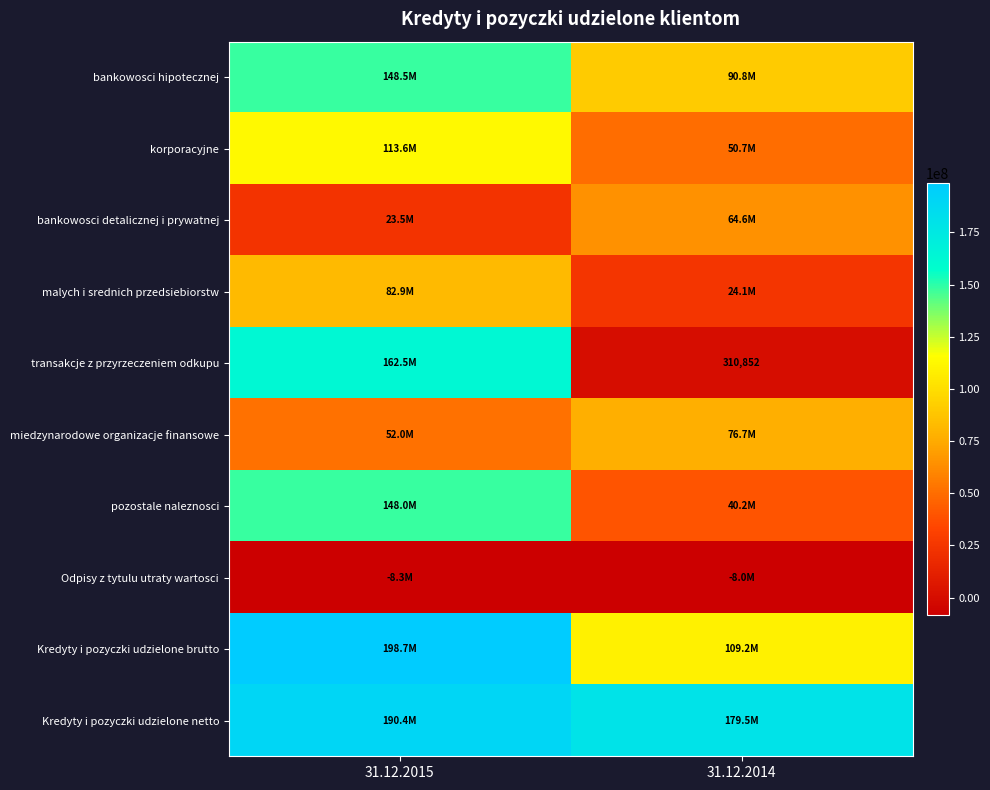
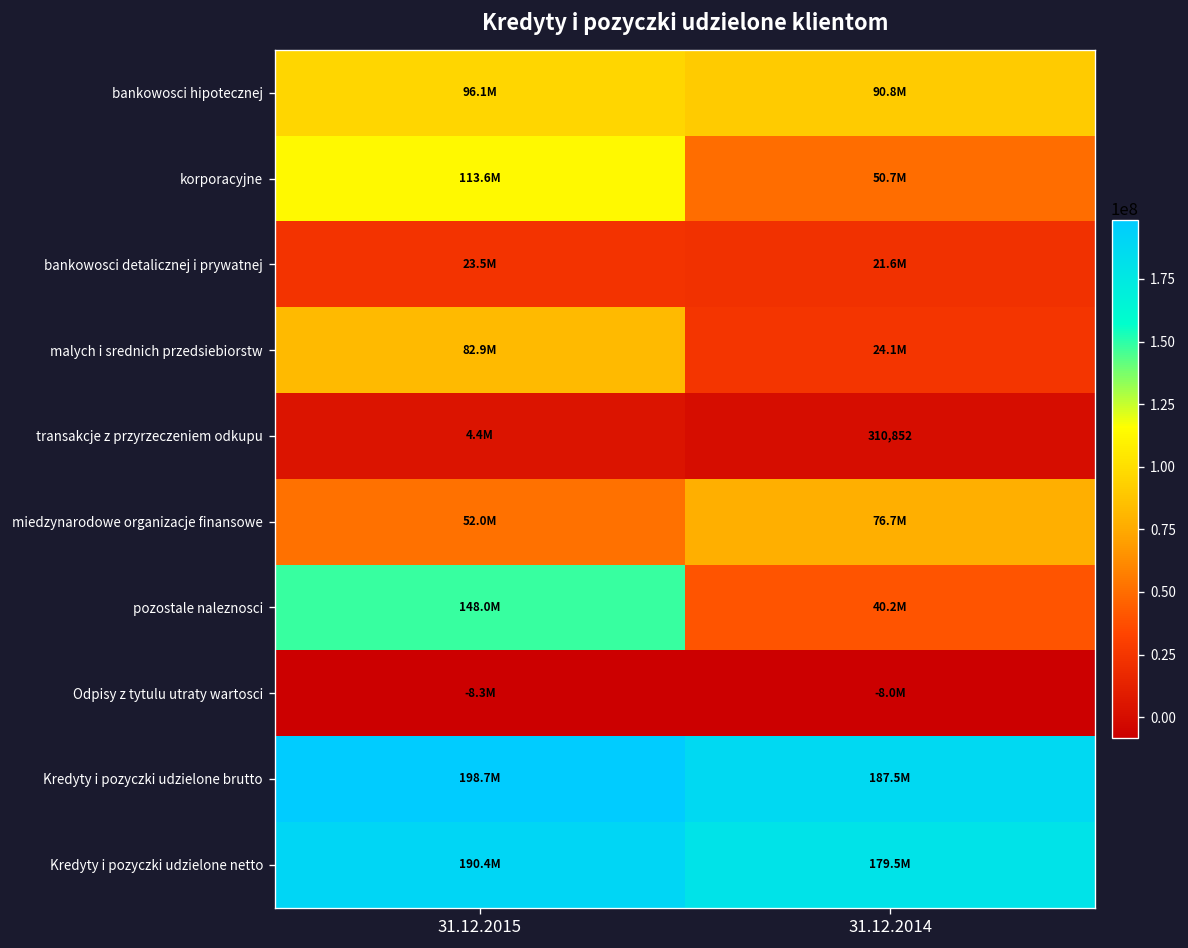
bankowosci hipotecznej, 31.12.2015: 148.5M -> 96.1M
bankowosci detalicznej i prywatnej, 31.12.2014: 64.6M -> 21.6M
transakcje z przyrzeczeniem odkupu, 31.12.2015: 162.5M -> 4.4M
Kredyty i pozyczki udzielone brutto, 31.12.2014: 109.2M -> 187.5M
